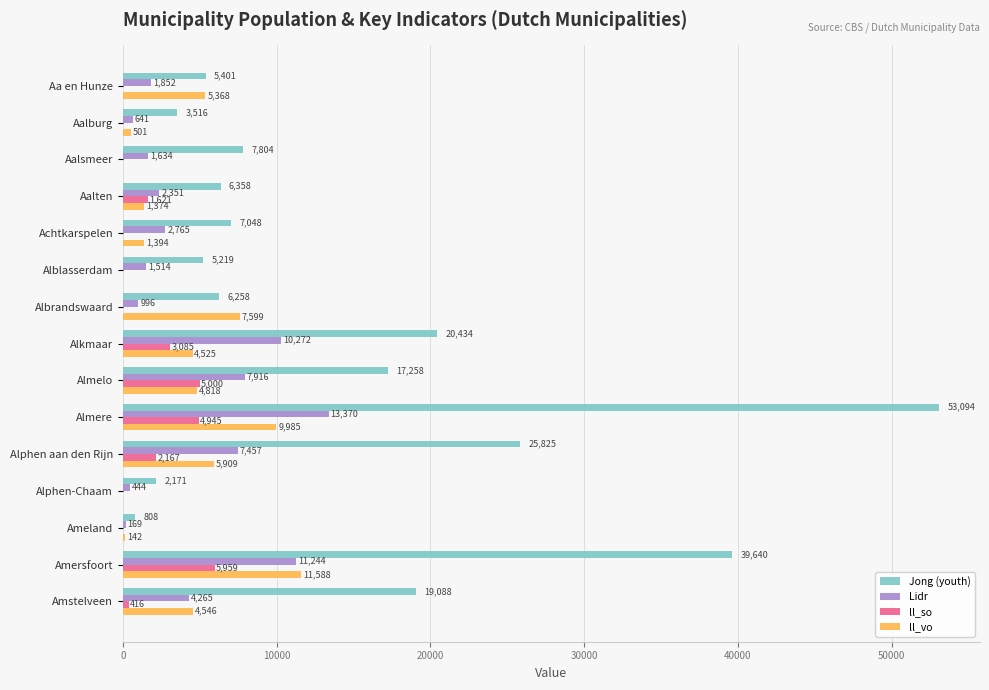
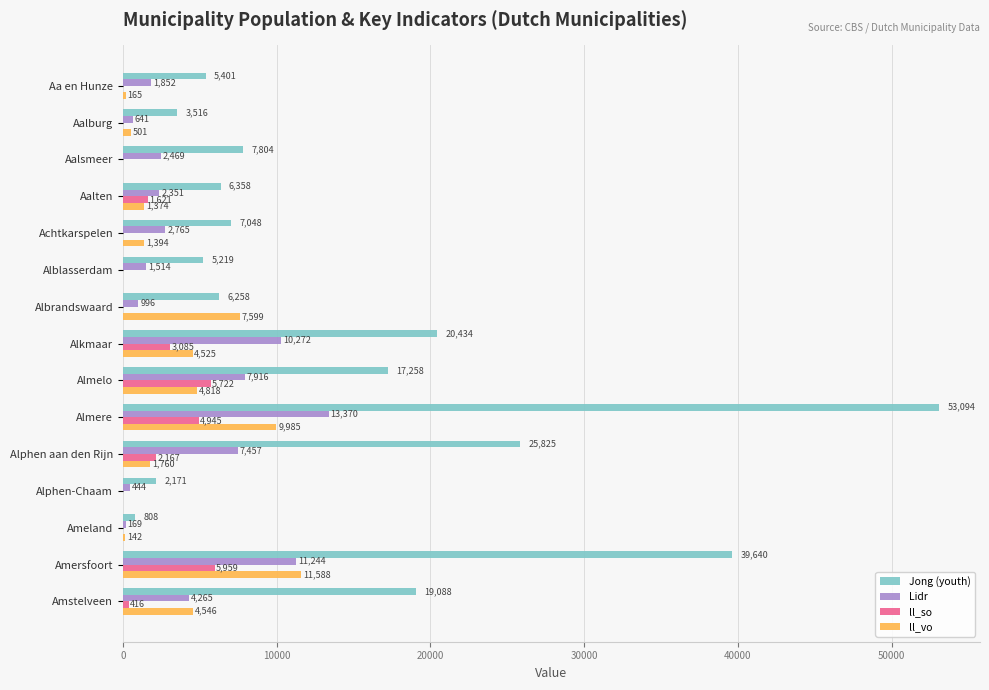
ll_vo, Aa en Hunze: 5,368 -> 165
Lidr, Aalsmeer: 1,634 -> 2,469
ll_so, Almelo: 5,000 -> 5,722
ll_vo, Alphen aan den Rijn: 5,909 -> 1,760
